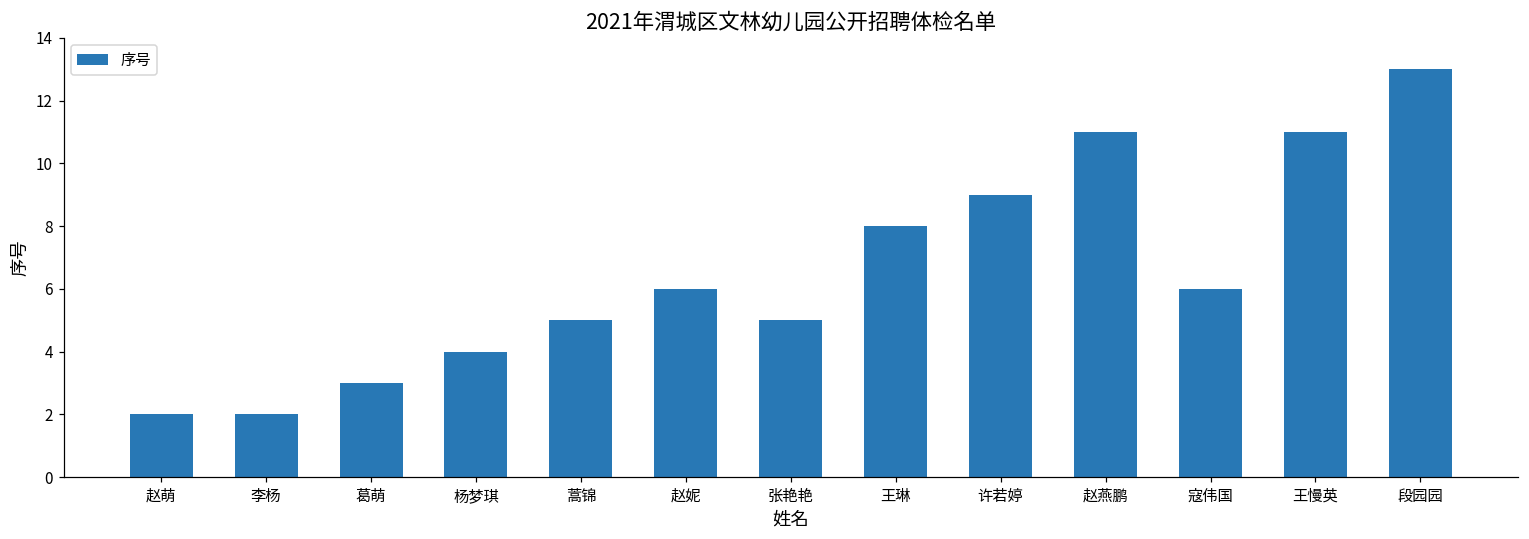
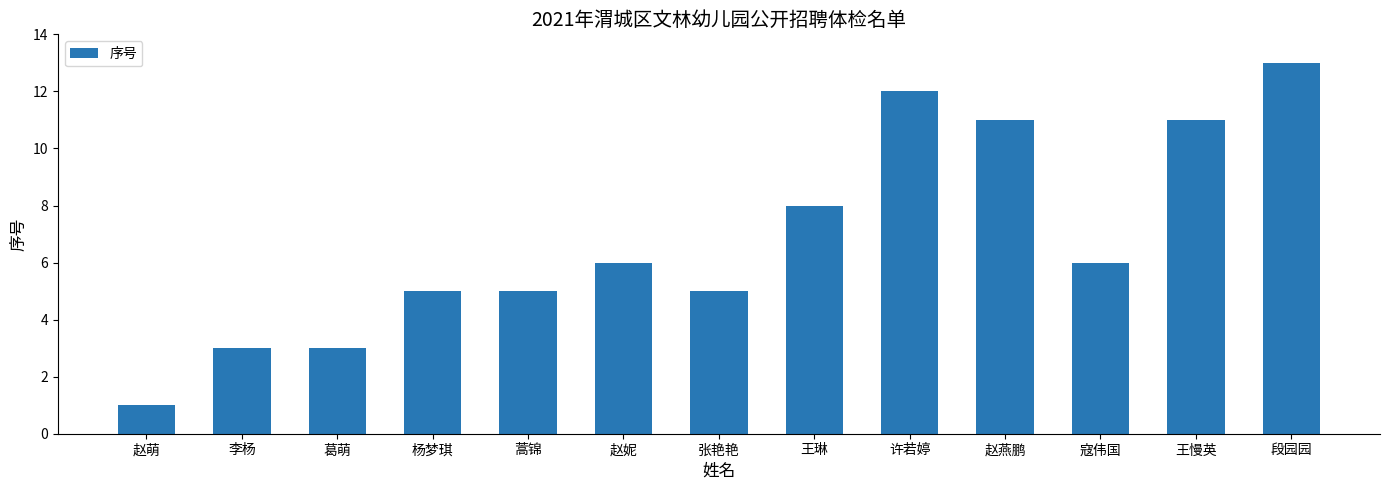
赵萌: 2 -> 1
李杨: 2 -> 3
杨梦琪: 4 -> 5
许若婷: 9 -> 12
